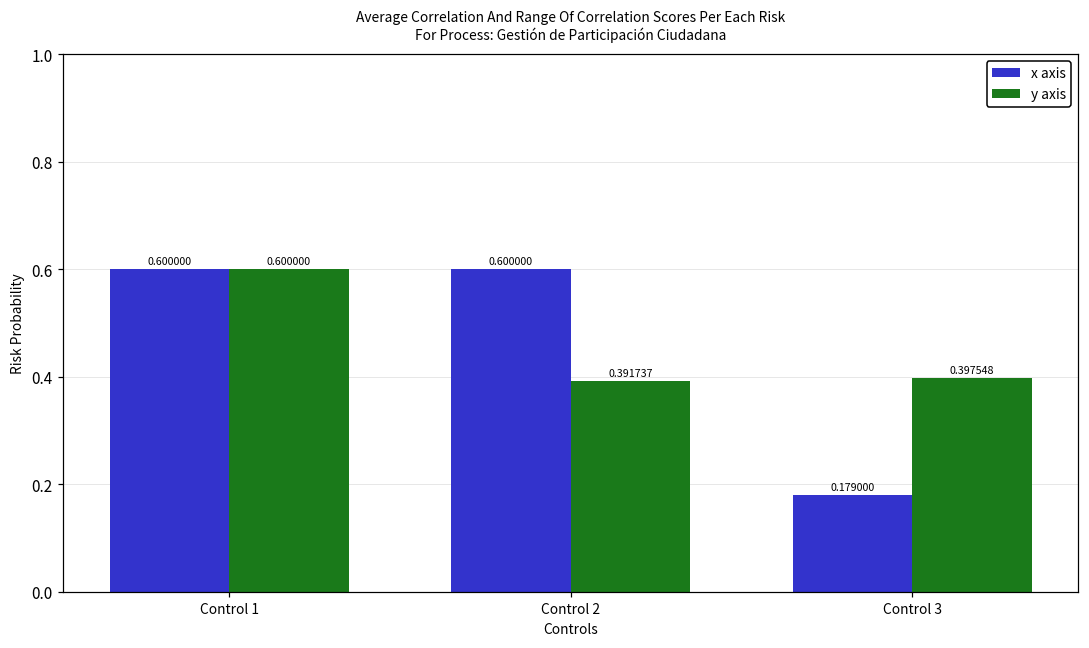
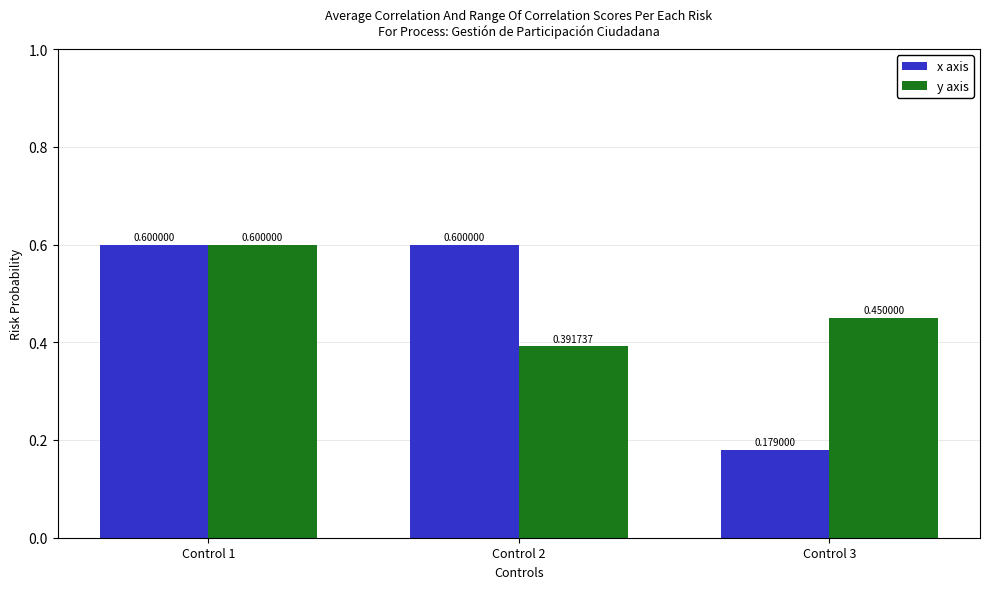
y axis, Control 3: 0.397548 -> 0.450000
